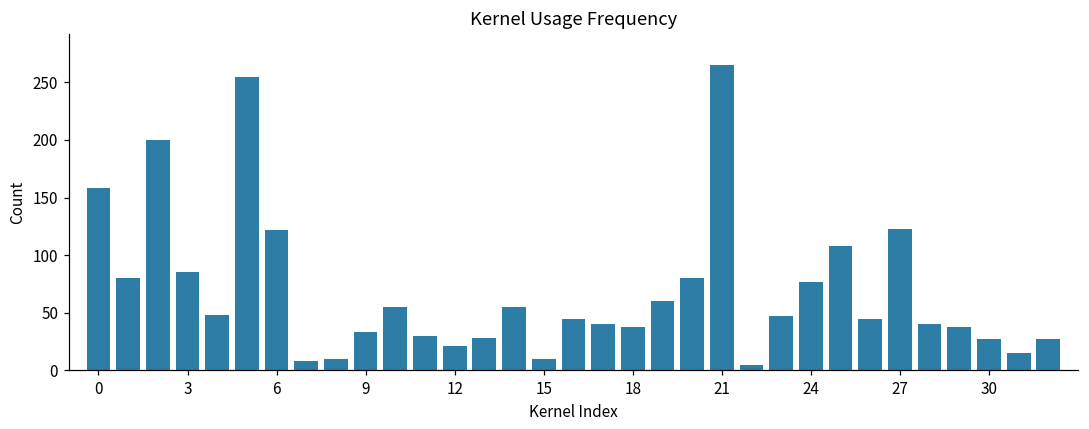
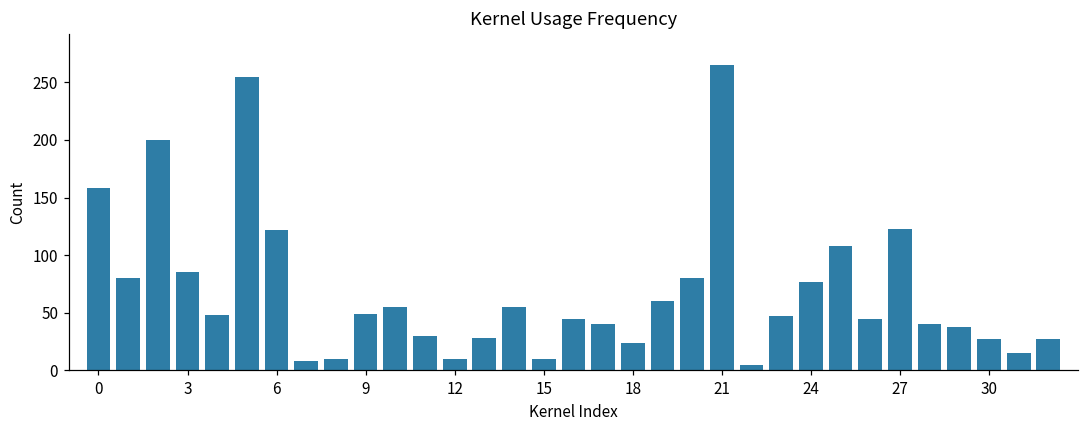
9: 33 -> 49
12: 21 -> 10
18: 38 -> 24
